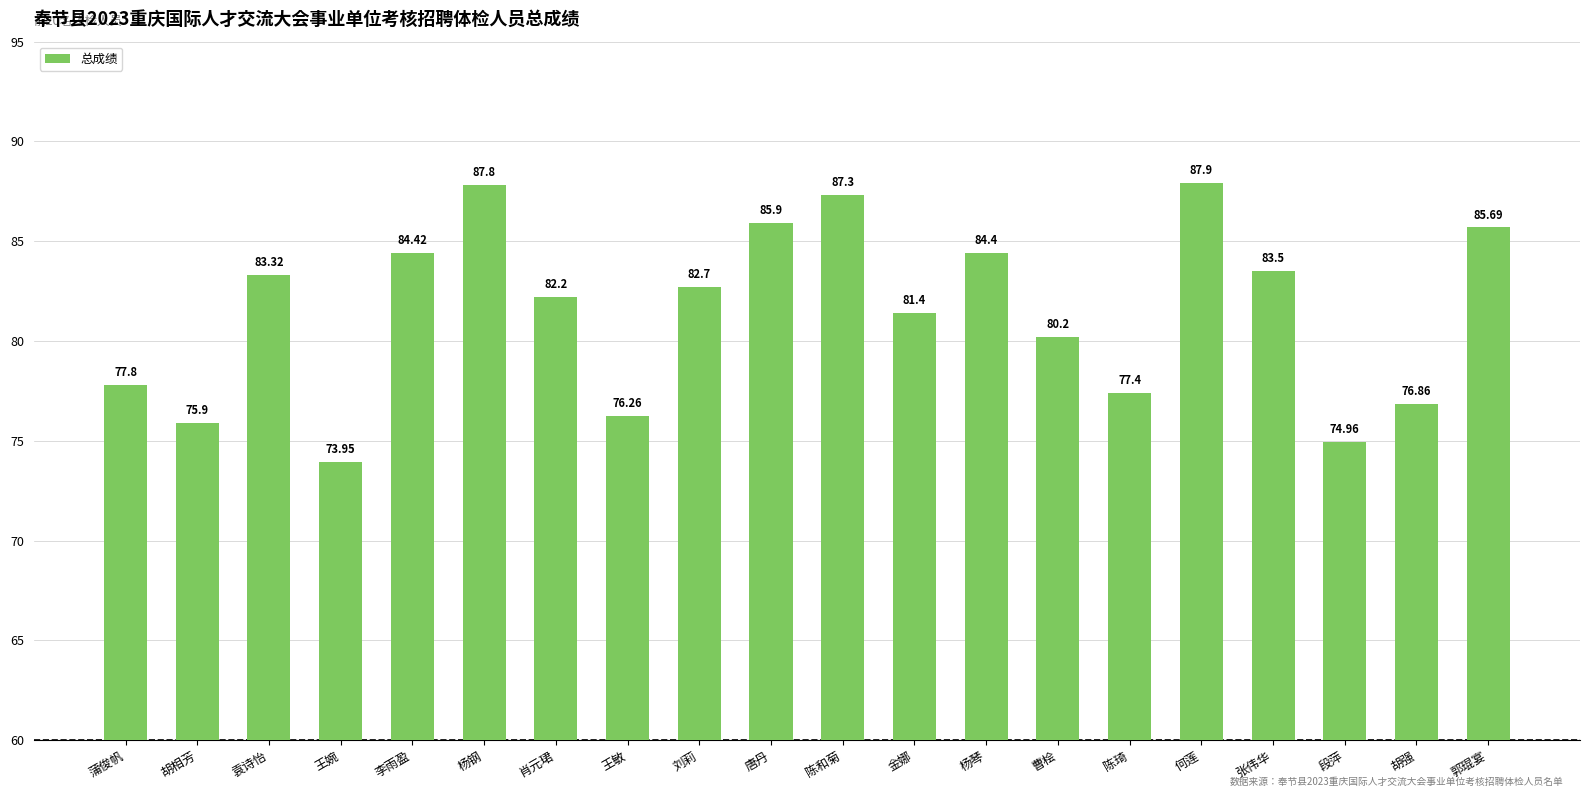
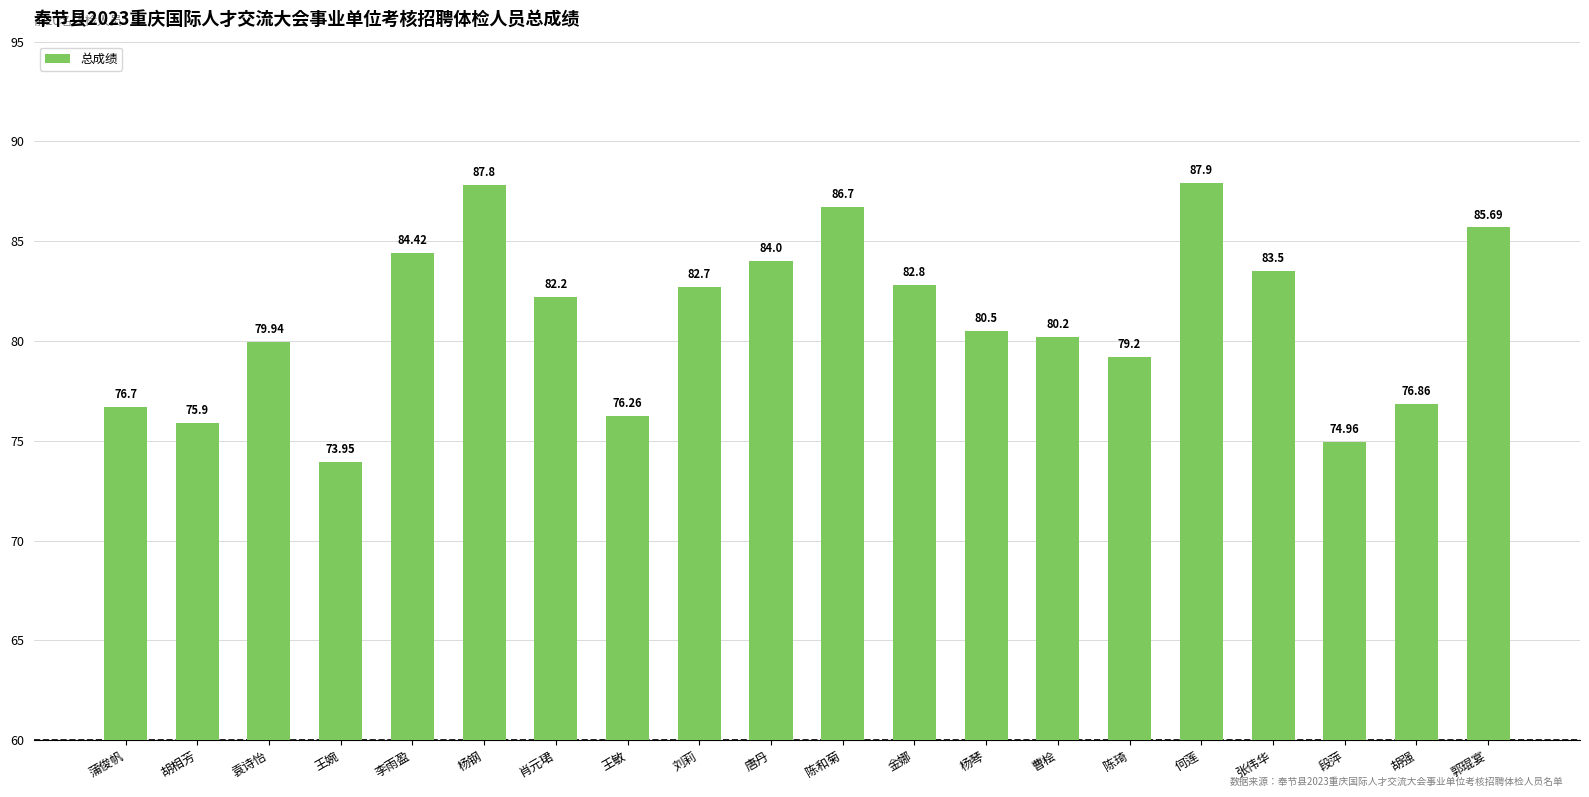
蒲俊帆: 77.8 -> 76.7
袁诗怡: 83.32 -> 79.94
唐丹: 85.9 -> 84.0
陈和菊: 87.3 -> 86.7
金娜: 81.4 -> 82.8
杨琴: 84.4 -> 80.5
陈琦: 77.4 -> 79.2
